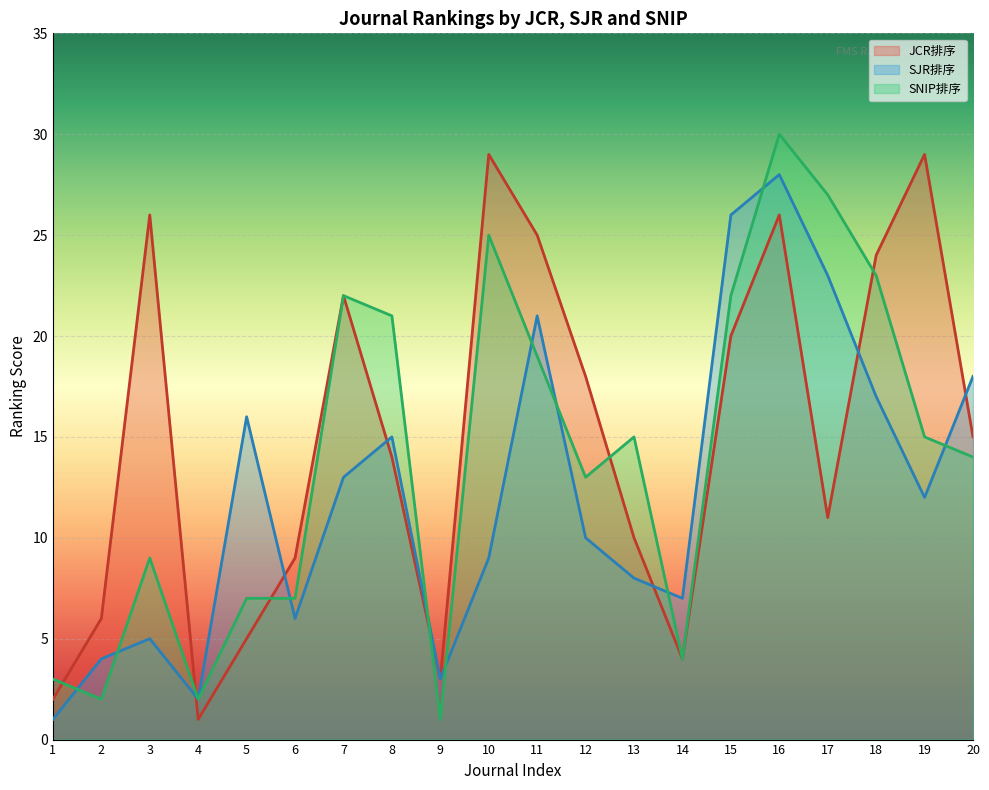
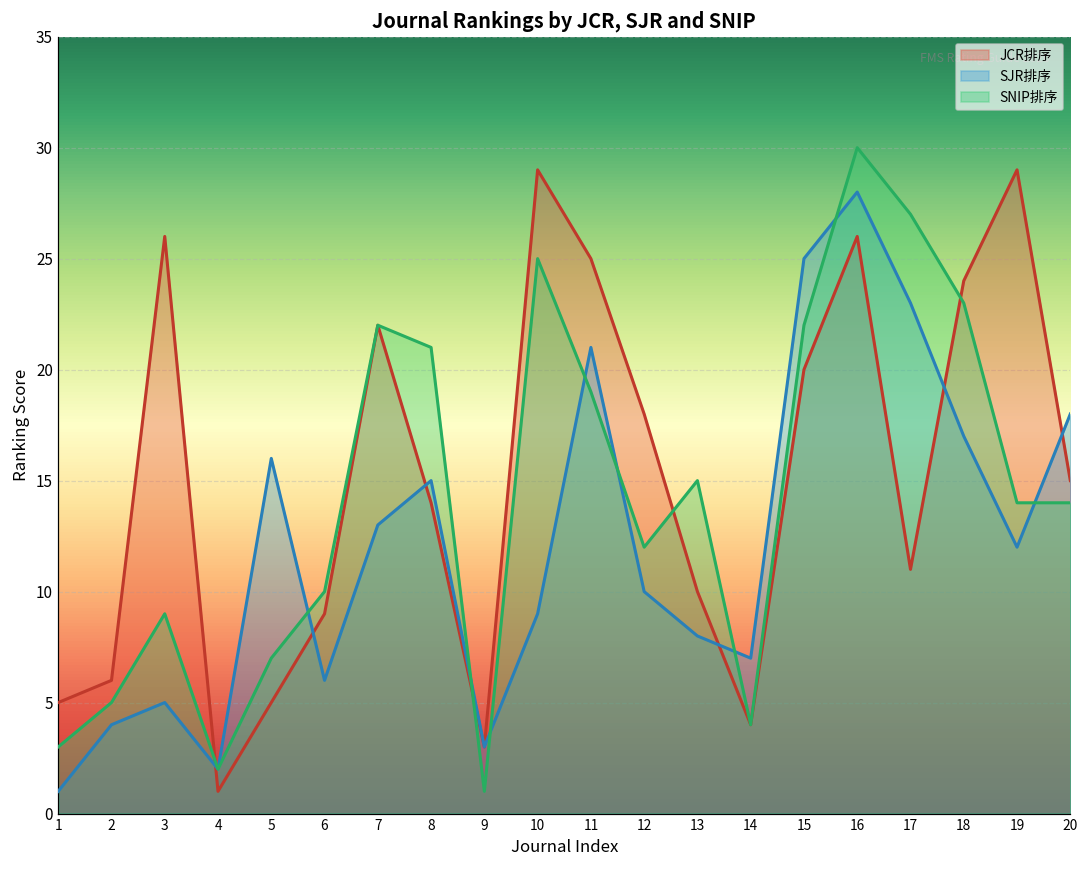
JCR排序, 1: 2 -> 5
SNIP排序, 2: 2 -> 5
SNIP排序, 6: 7 -> 10
SNIP排序, 12: 13 -> 12
SJR排序, 15: 26 -> 25
SNIP排序, 19: 15 -> 14
